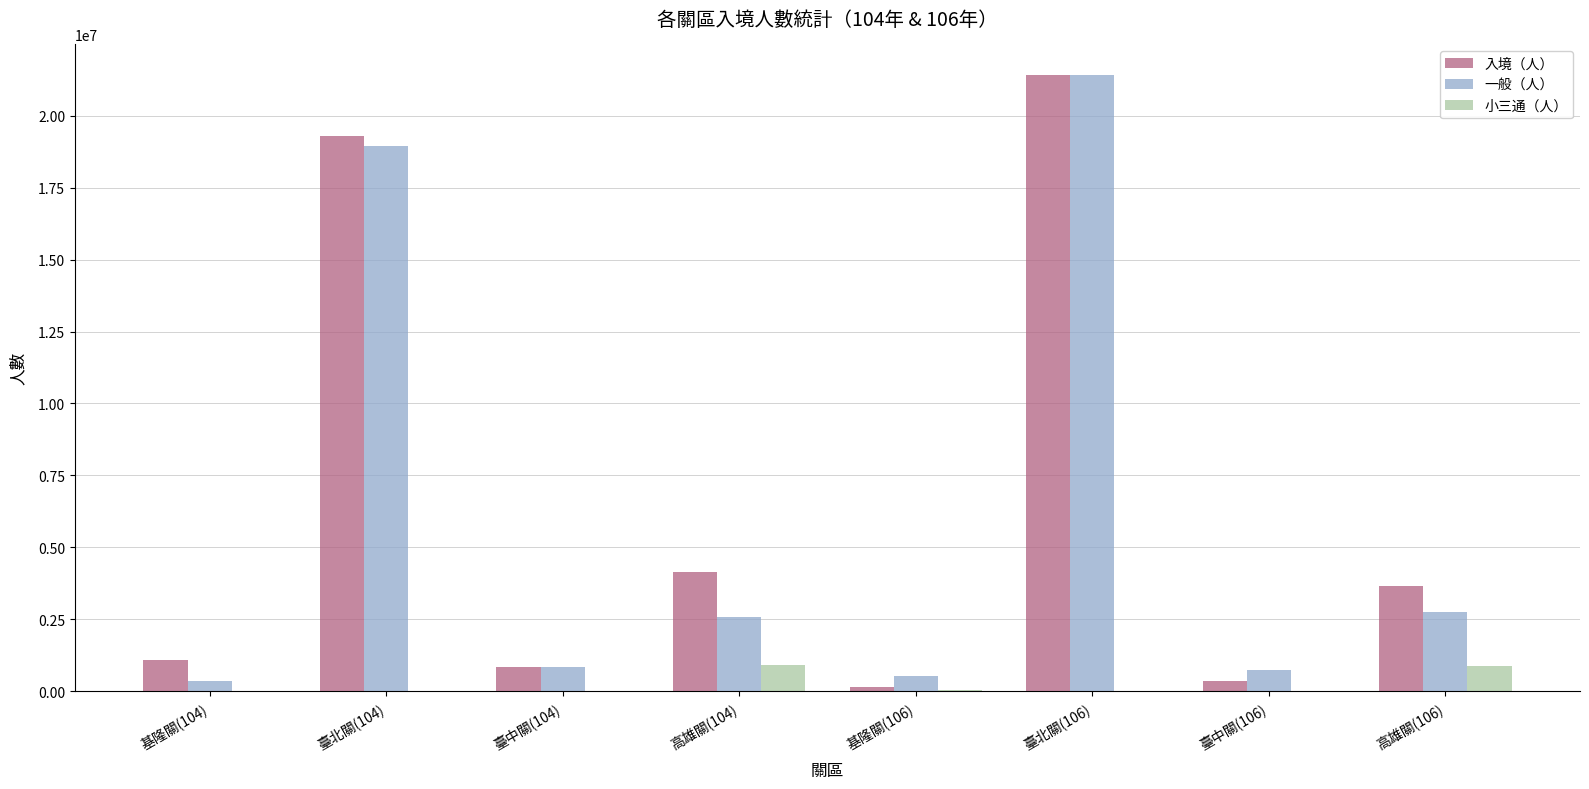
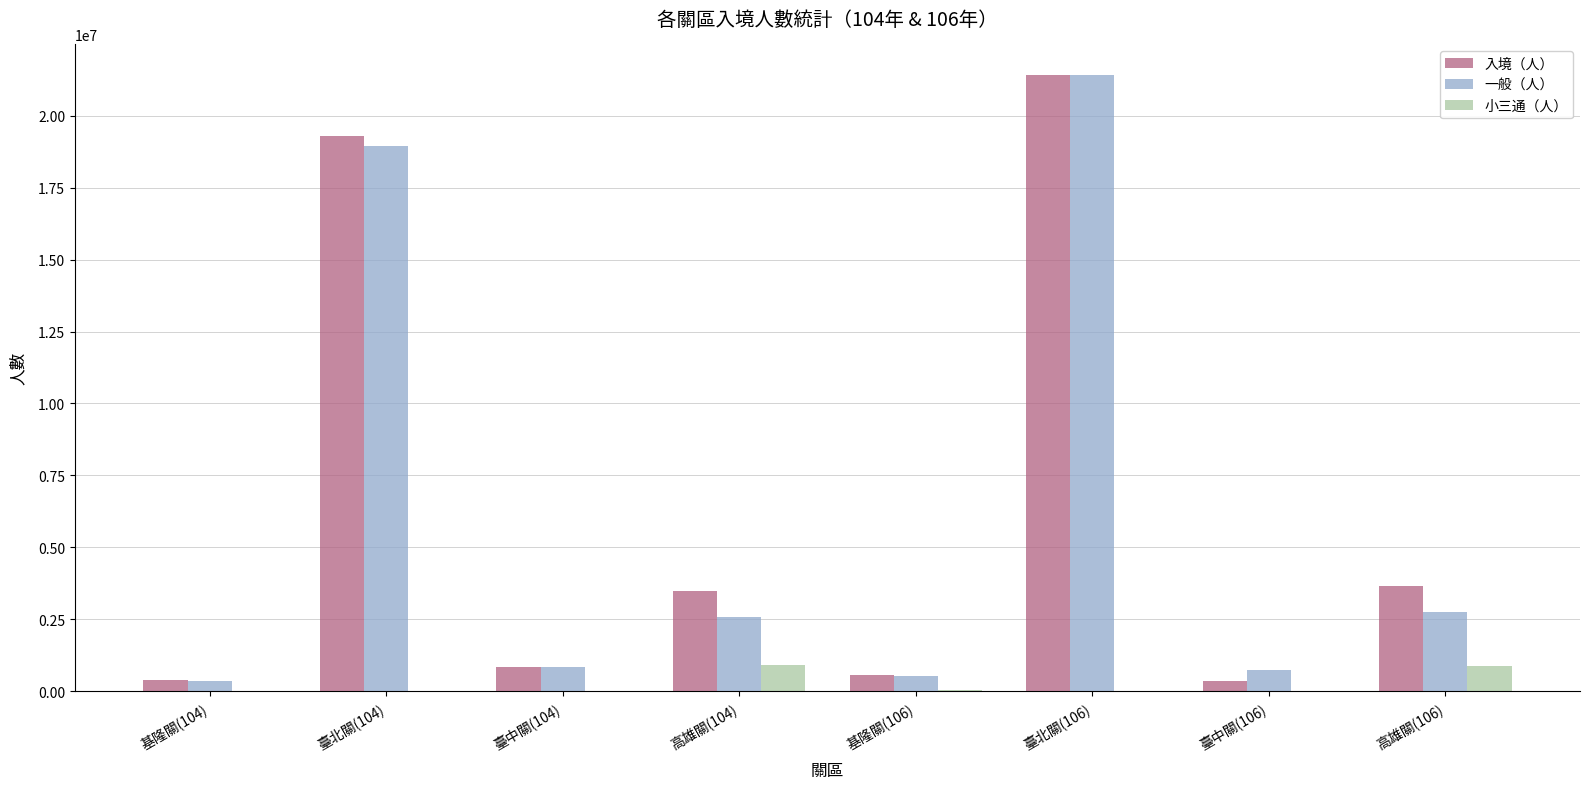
入境（人）, 基隆關(104): 1100000 -> 400000
入境（人）, 高雄關(104): 4100000 -> 3500000
入境（人）, 基隆關(106): 200000 -> 600000
